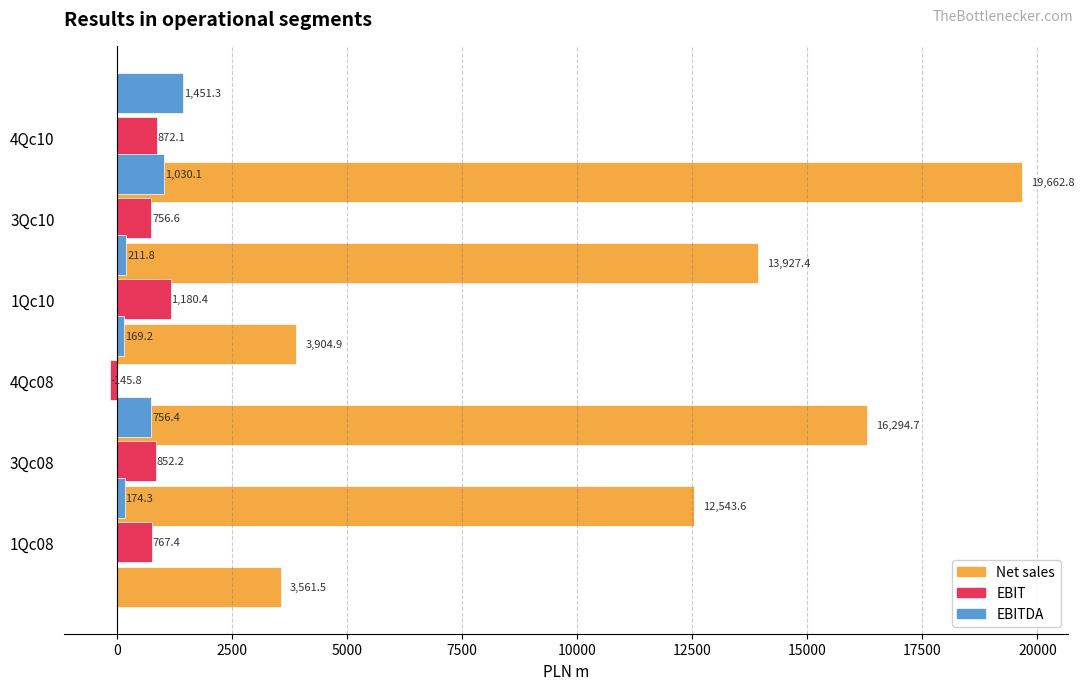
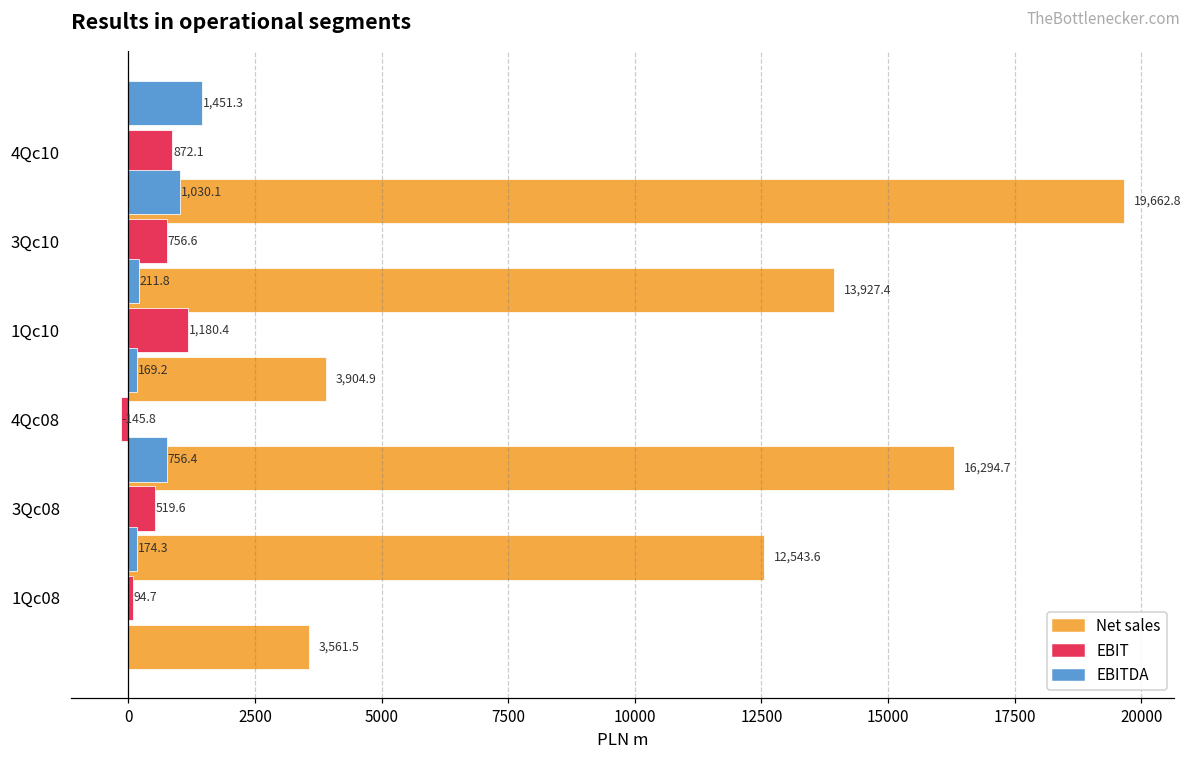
EBIT, 3Qc08: 852.2 -> 519.6
EBIT, 1Qc08: 767.4 -> 94.7
